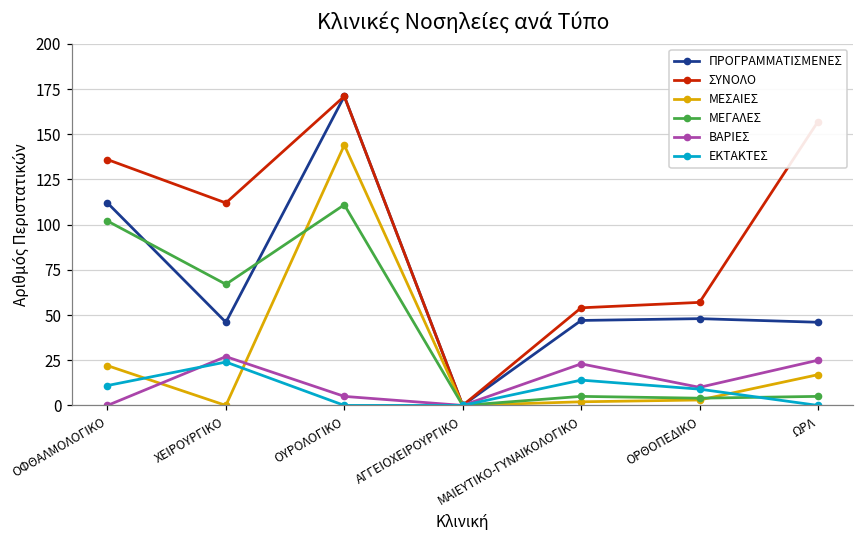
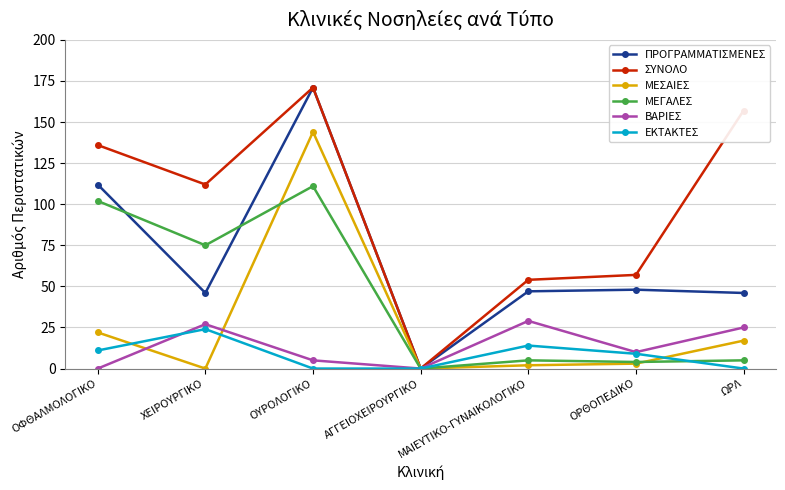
ΜΕΓΑΛΕΣ, ΧΕΙΡΟΥΡΓΙΚΟ: 67 -> 75
ΒΑΡΙΕΣ, ΜΑΙΕΥΤΙΚΟ-ΓΥΝΑΙΚΟΛΟΓΙΚΟ: 23 -> 29
